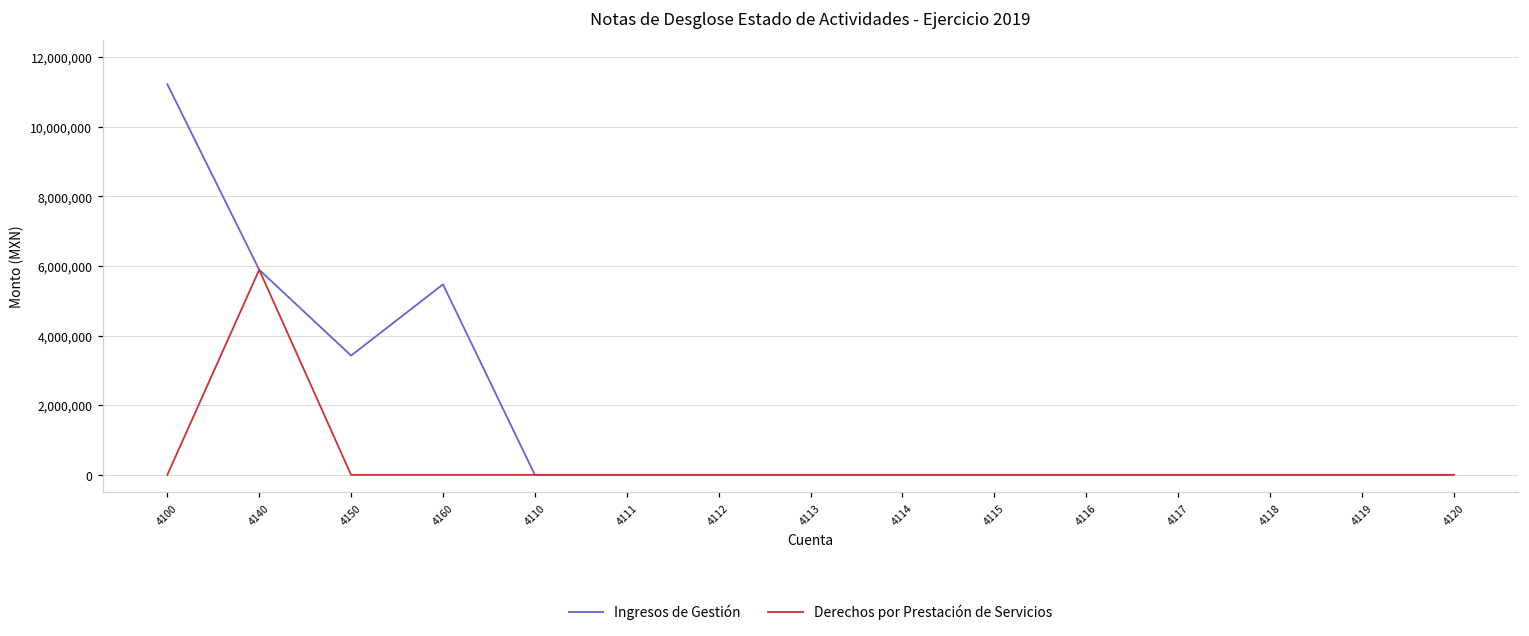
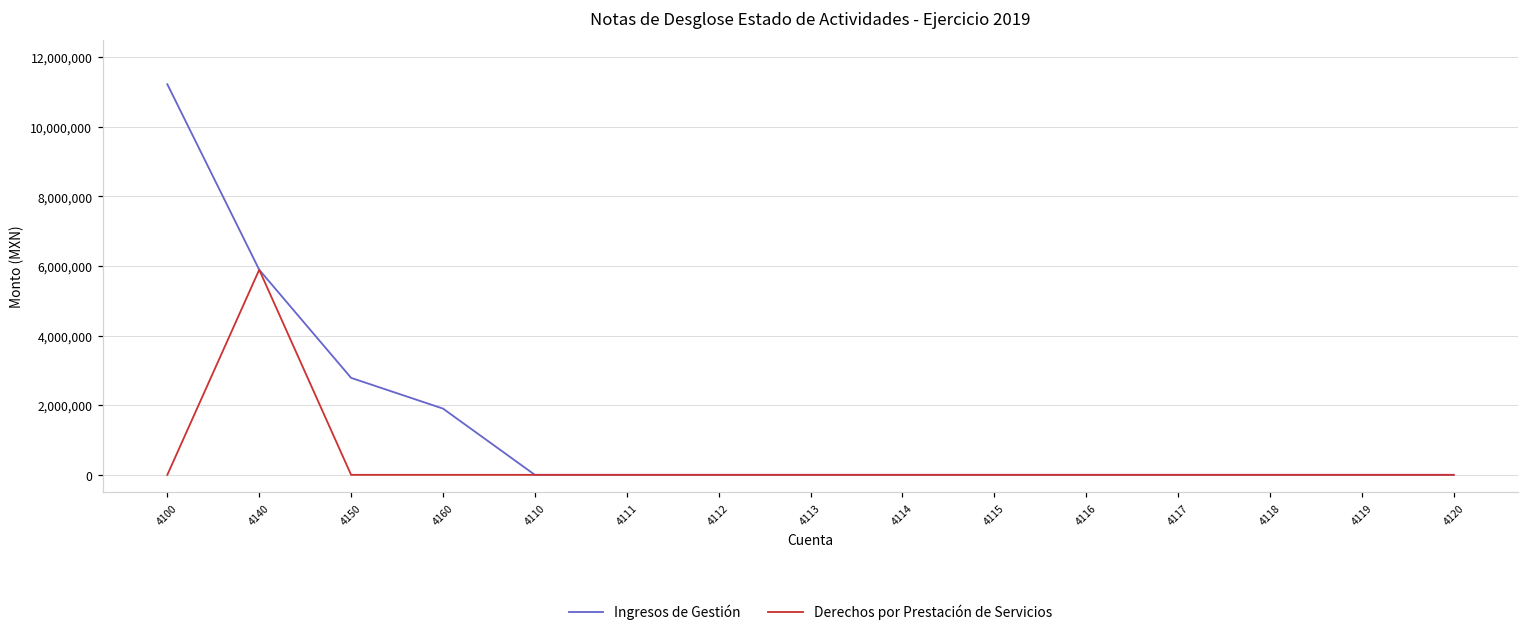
Ingresos de Gestión, 4150: 3,400,000 -> 2,800,000
Ingresos de Gestión, 4160: 5,500,000 -> 1,900,000
